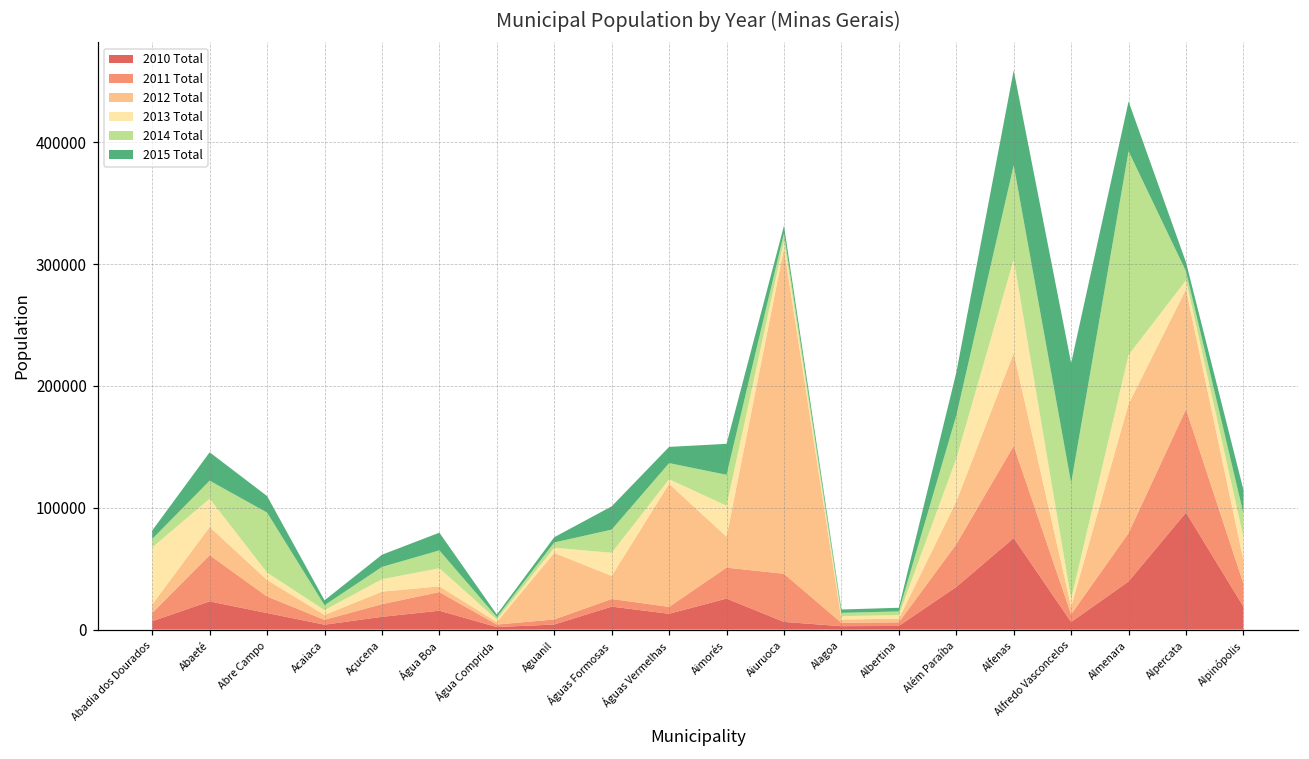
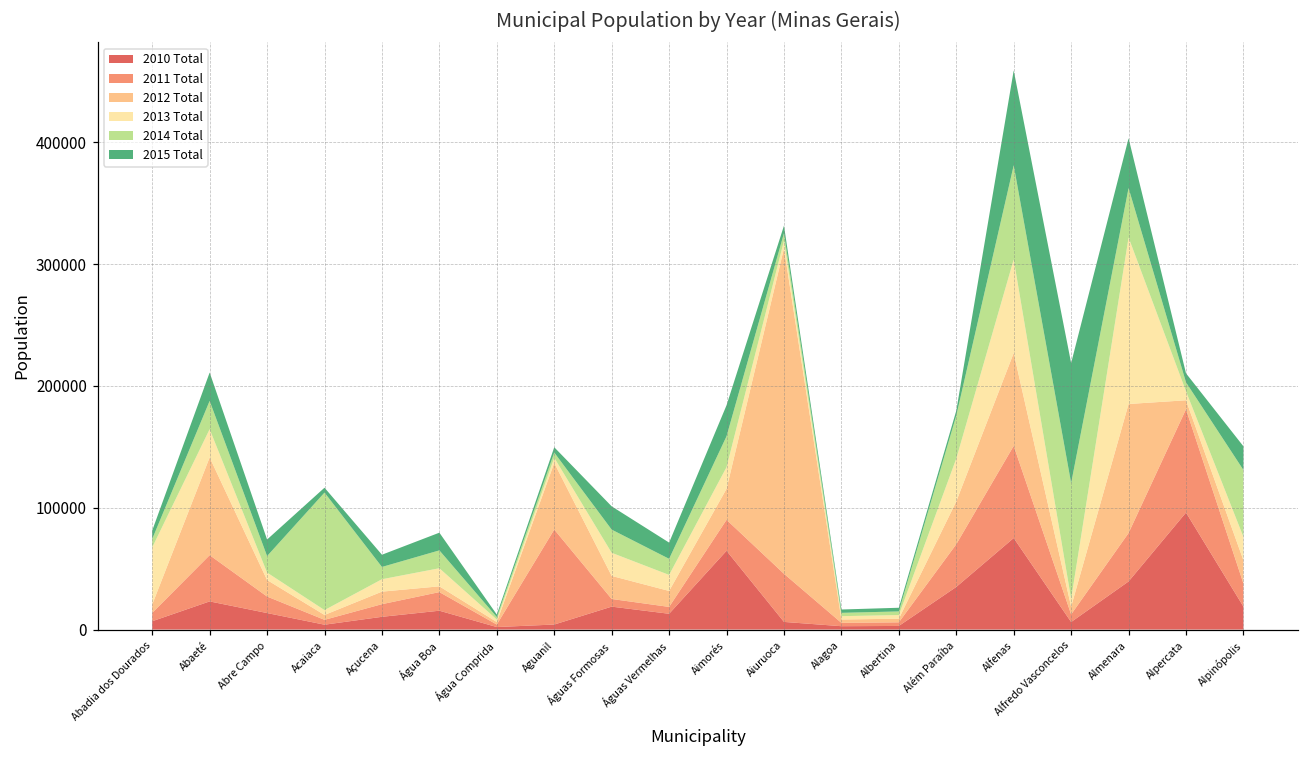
2012 Total, Abaeté: 23000 -> 80000
2014 Total, Abaeté: 15000 -> 23000
2014 Total, Abre Campo: 49000 -> 14000
2014 Total, Acaiaca: 4000 -> 96000
2011 Total, Aguanil: 4000 -> 78000
2012 Total, Águas Vermelhas: 101000 -> 13000
2013 Total, Águas Vermelhas: 4000 -> 13000
2010 Total, Aimorés: 25000 -> 65000
2013 Total, Aimorés: 25000 -> 18000
2015 Total, Além Paraíba: 35000 -> 4000
2013 Total, Almenara: 40000 -> 137000
2014 Total, Almenara: 167000 -> 41000
2012 Total, Alpercata: 98000 -> 7000
2014 Total, Alpinópolis: 19000 -> 55000
